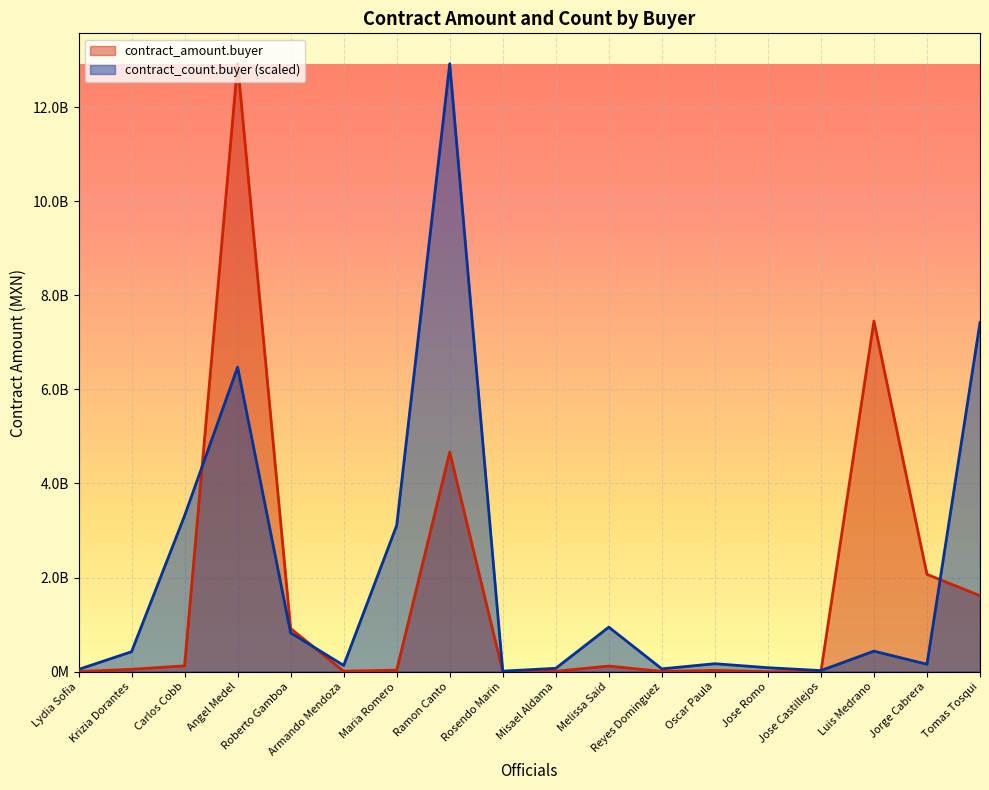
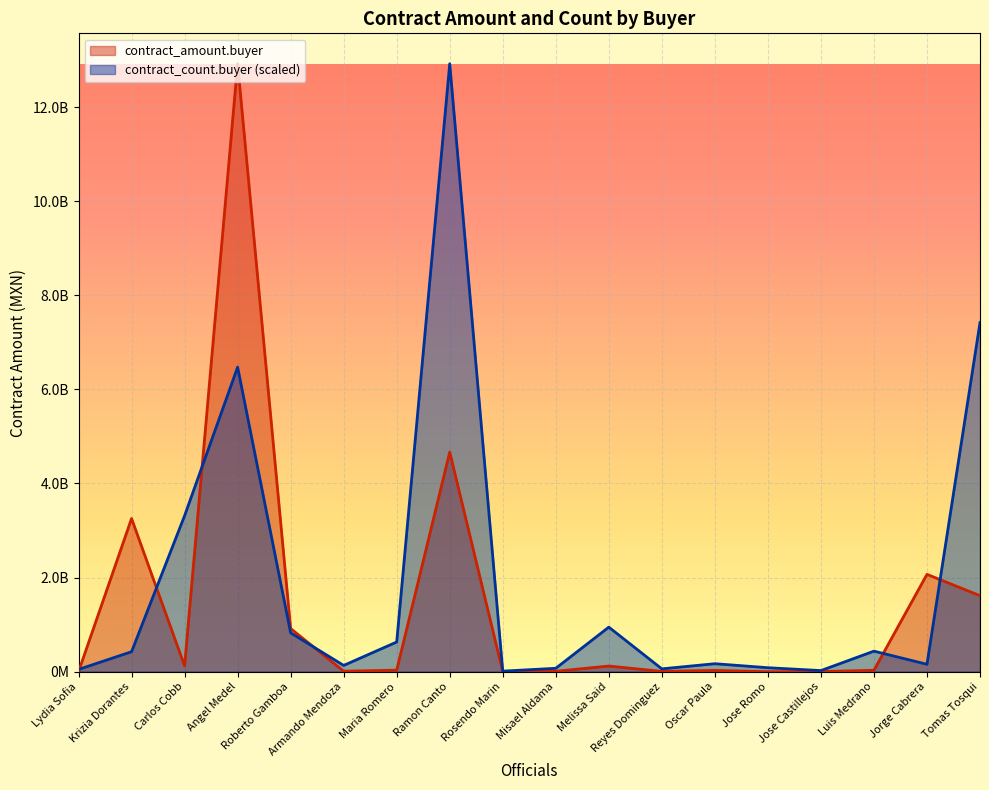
contract_amount.buyer, Krizia Dorantes: 100000000 -> 3300000000
contract_count.buyer (scaled), Maria Romero: 3100000000 -> 600000000
contract_amount.buyer, Luis Medrano: 7500000000 -> 0
